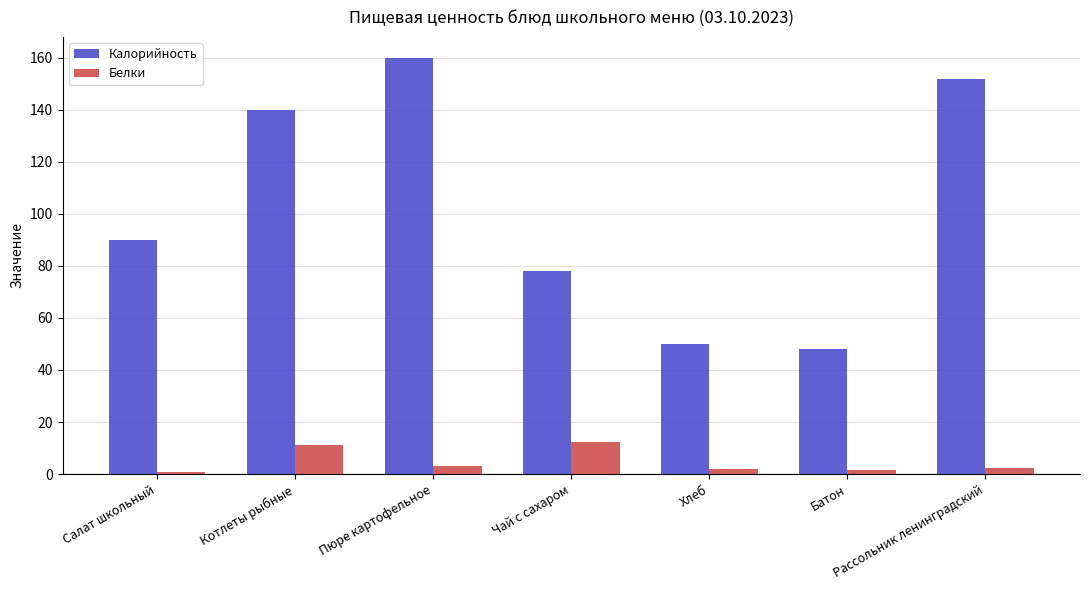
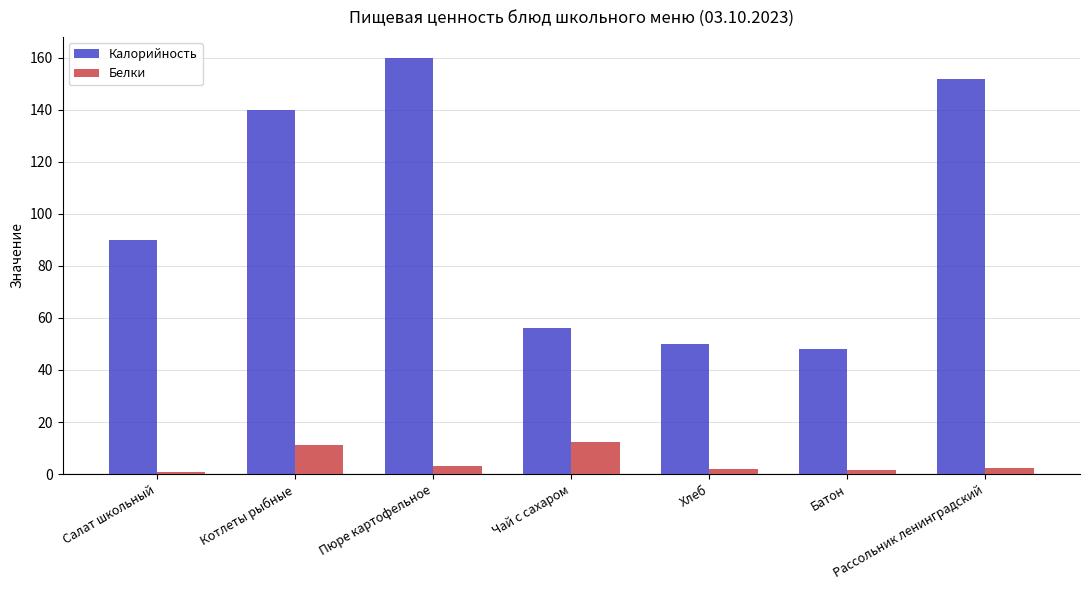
Калорийность, Чай с сахаром: 78 -> 56
